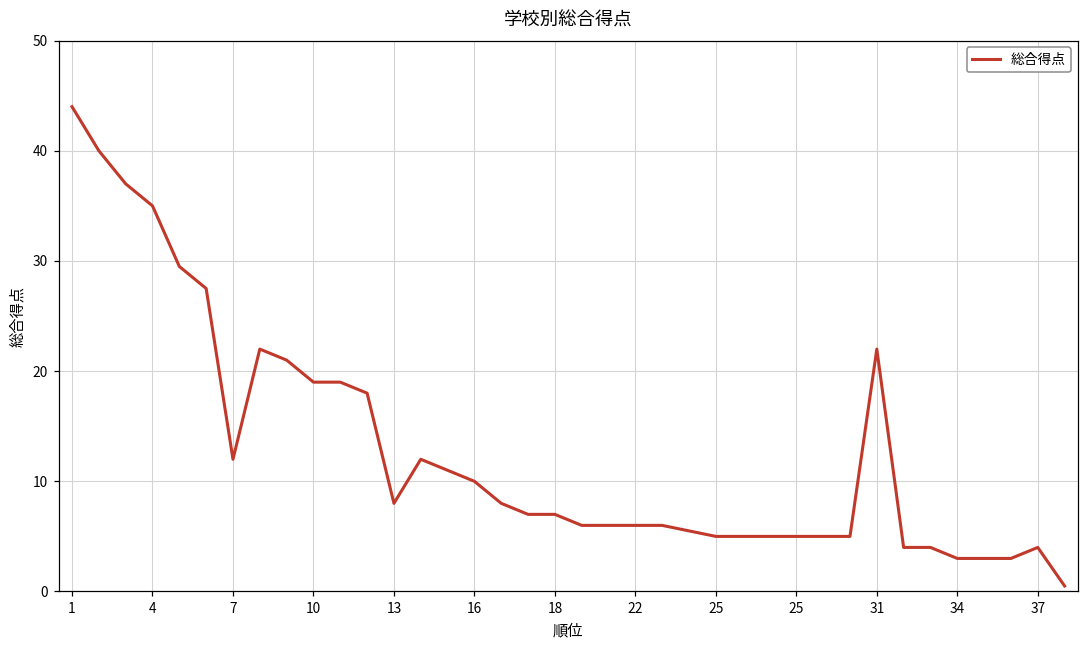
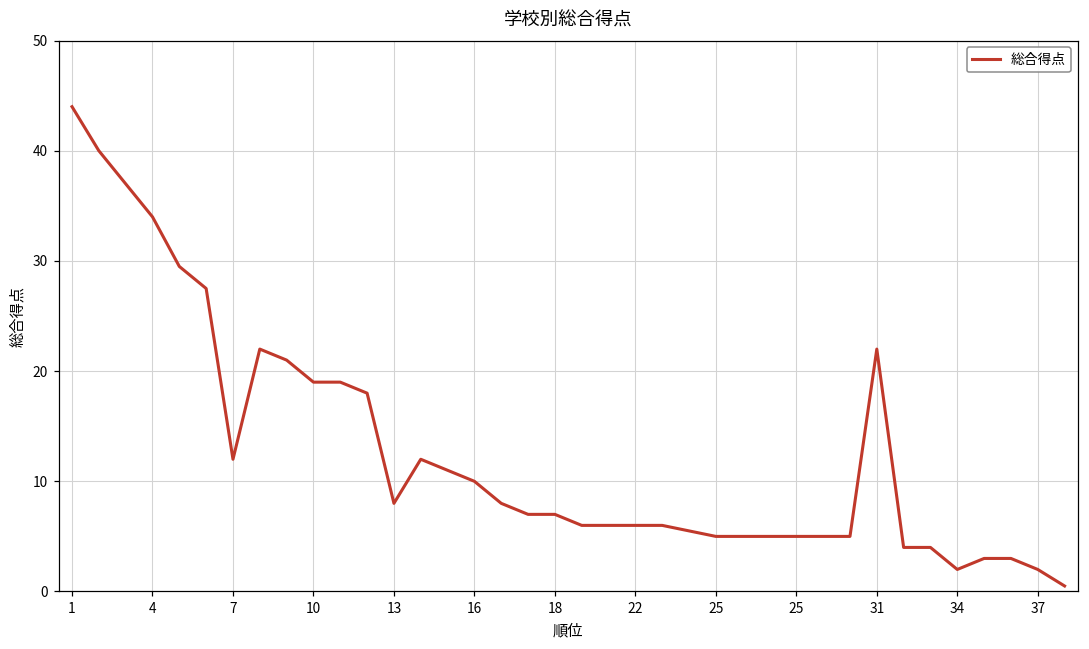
4: 35 -> 34
34: 3 -> 2
37: 4 -> 2
